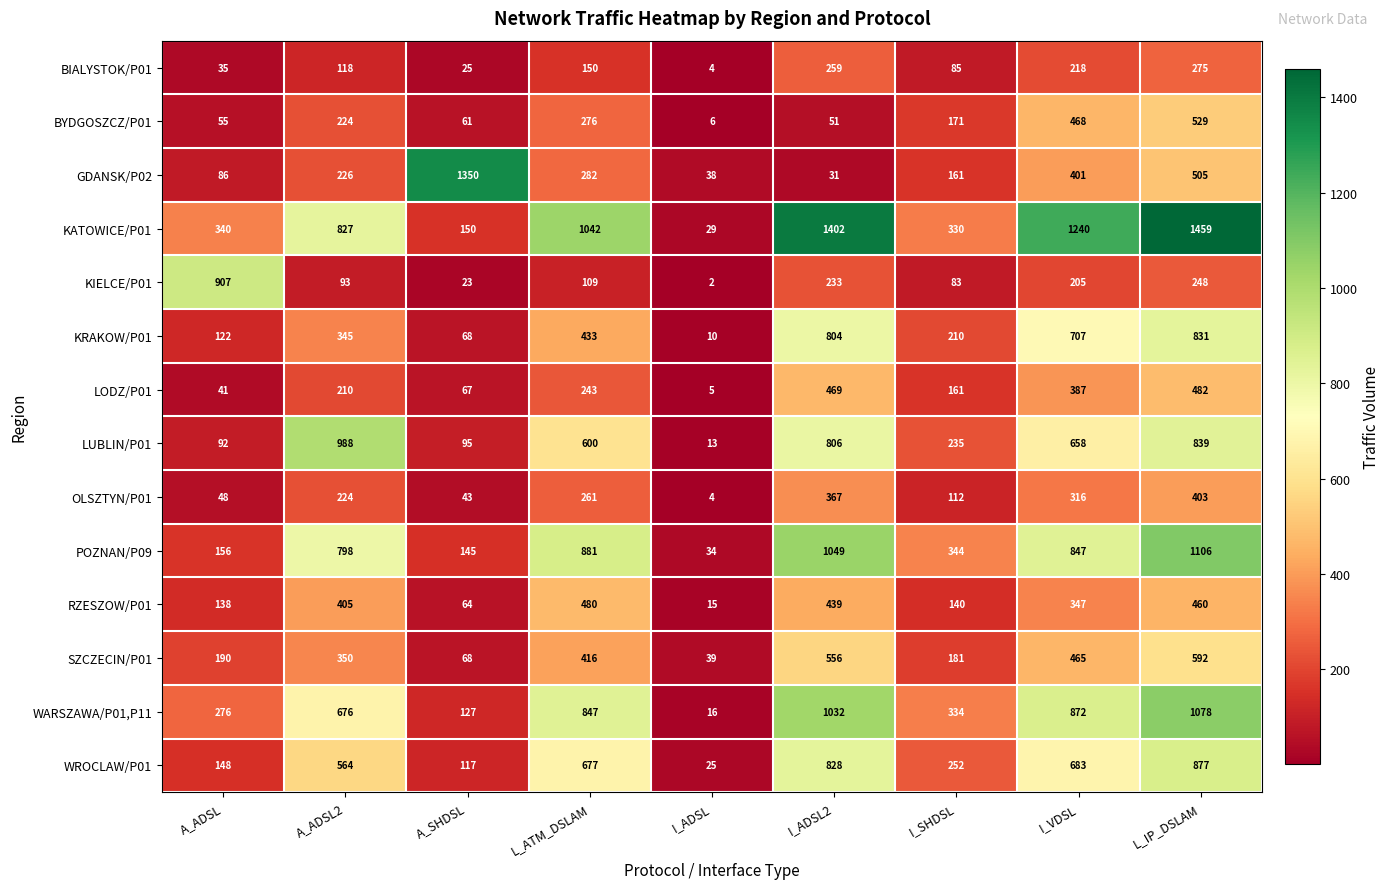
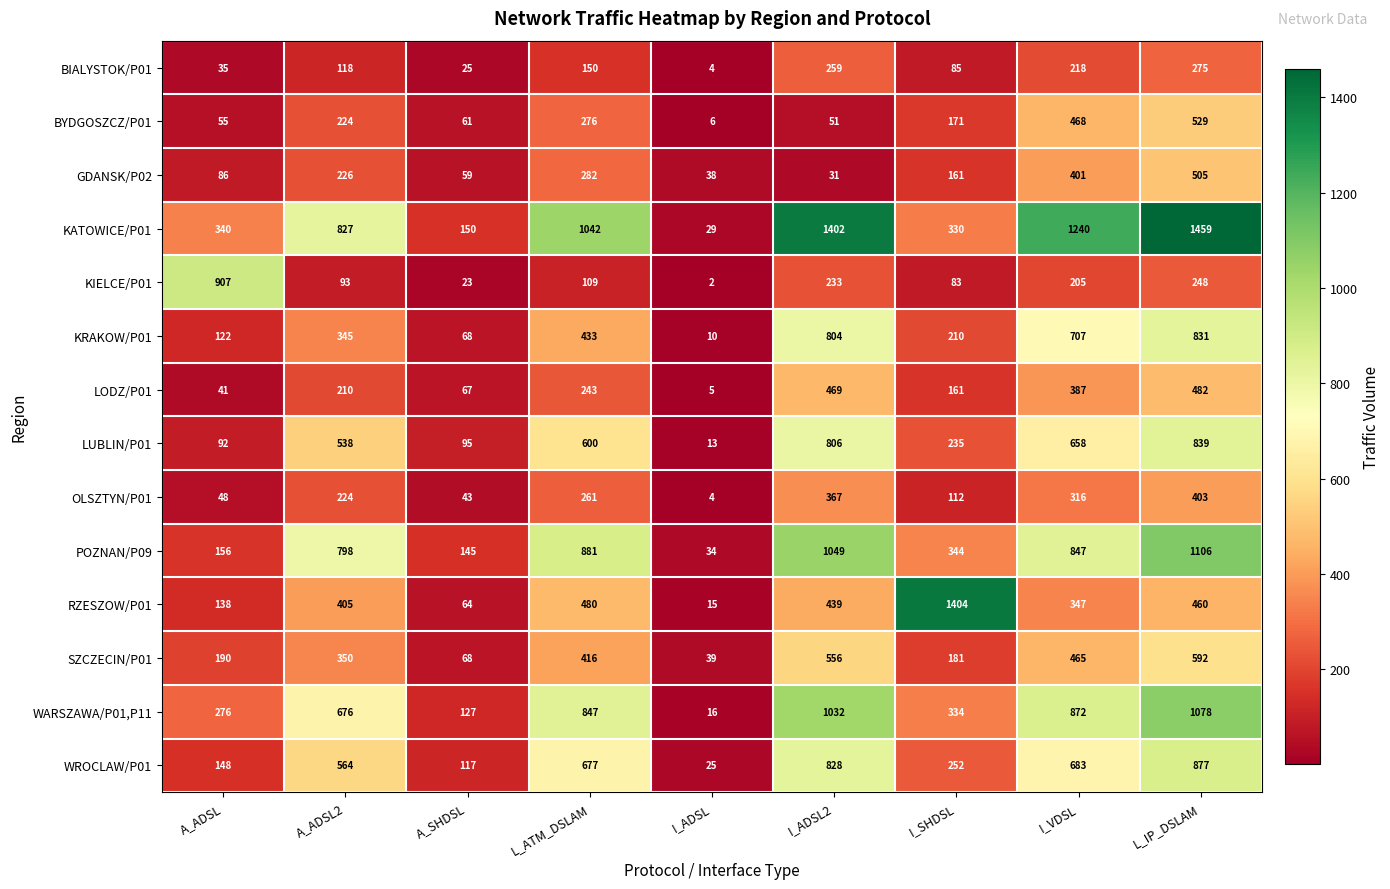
GDANSK/P02, A_SHDSL: 1350 -> 59
LUBLIN/P01, A_ADSL2: 988 -> 538
RZESZOW/P01, I_SHDSL: 140 -> 1404
